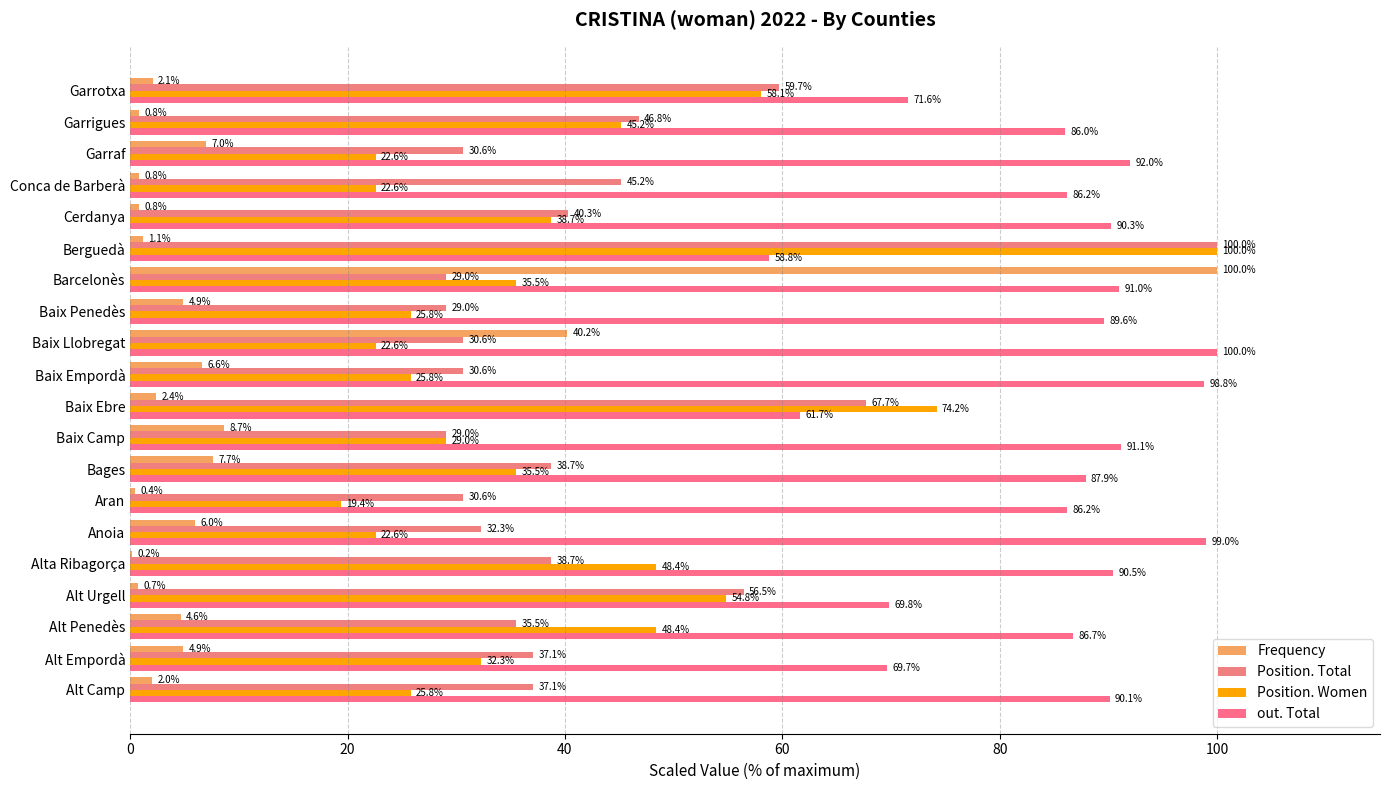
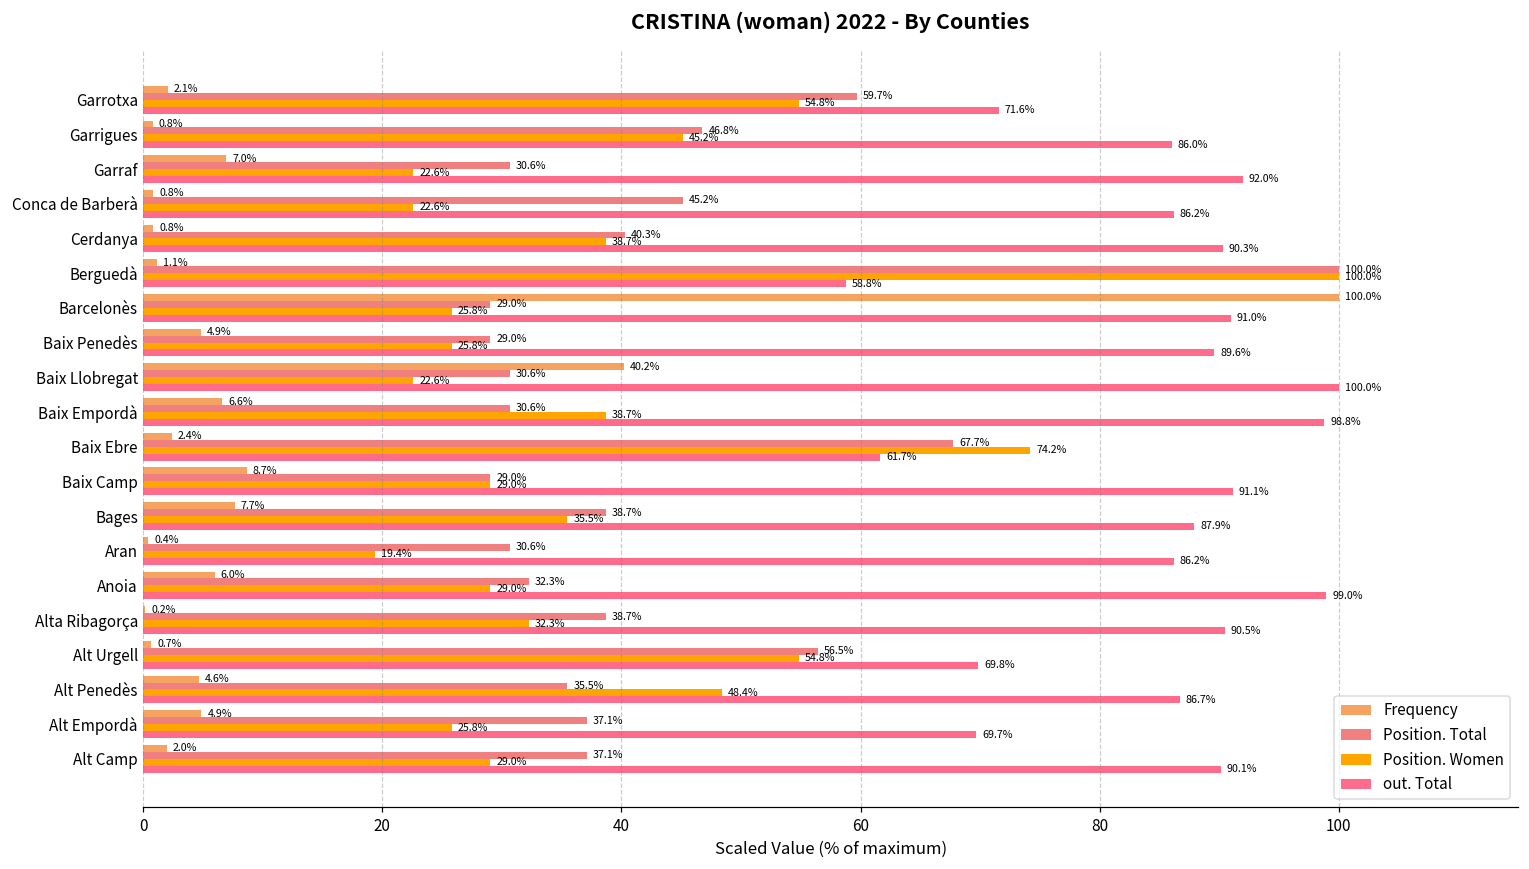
Position. Women, Garrotxa: 58.1% -> 54.8%
Position. Women, Barcelonès: 35.5% -> 25.8%
Position. Women, Baix Empordà: 25.8% -> 38.7%
Position. Women, Anoia: 22.6% -> 29.0%
Position. Women, Alta Ribagorça: 48.4% -> 32.3%
Position. Women, Alt Empordà: 32.3% -> 25.8%
Position. Women, Alt Camp: 25.8% -> 29.0%
